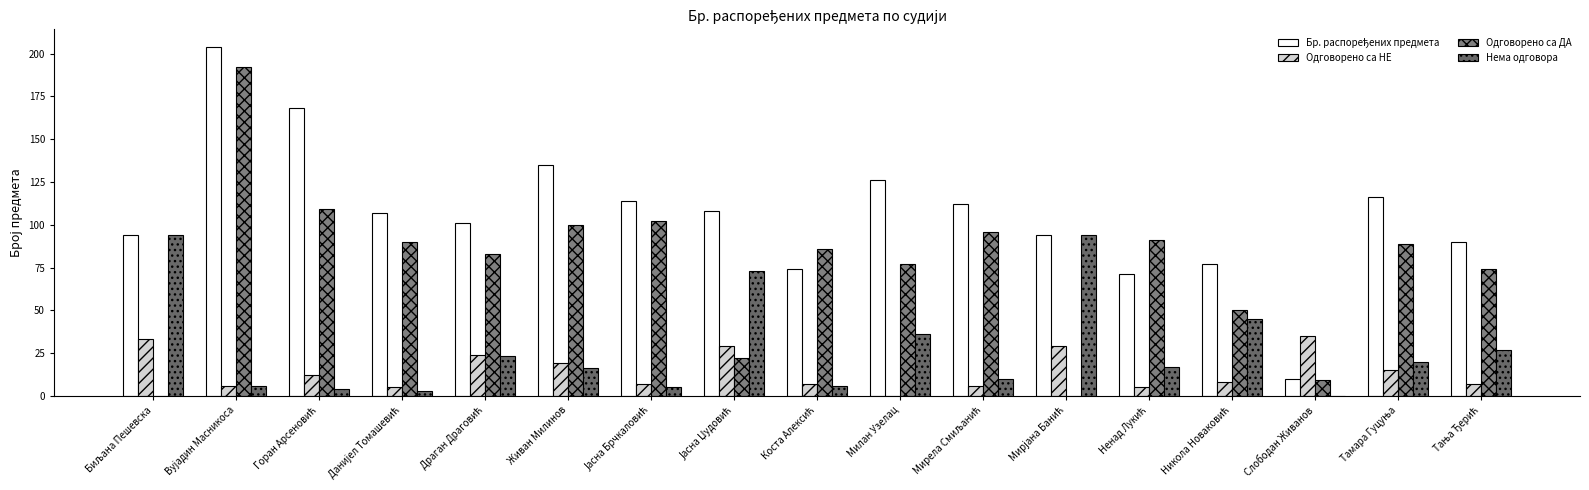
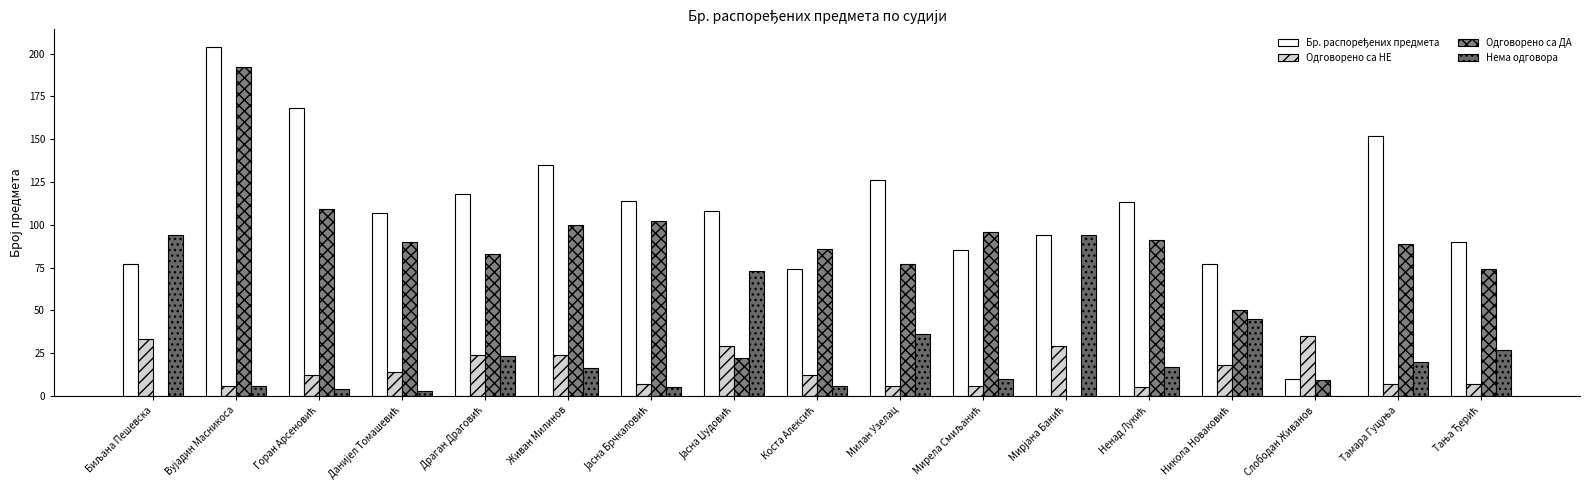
Бр. распоређених предмета, Биљана Пешевска: 94 -> 77
Одговорено са НЕ, Данијел Томашевић: 5 -> 14
Бр. распоређених предмета, Драган Драговић: 101 -> 118
Одговорено са НЕ, Живан Милинов: 19 -> 24
Одговорено са НЕ, Коста Алексић: 7 -> 12
Одговорено са НЕ, Милан Узелац: 0 -> 6
Бр. распоређених предмета, Мирела Смиљанић: 112 -> 85
Бр. распоређених предмета, Ненад Лукић: 71 -> 113
Одговорено са НЕ, Никола Новаковић: 8 -> 18
Бр. распоређених предмета, Тамара Гуцуња: 116 -> 152
Одговорено са НЕ, Тамара Гуцуња: 15 -> 7
